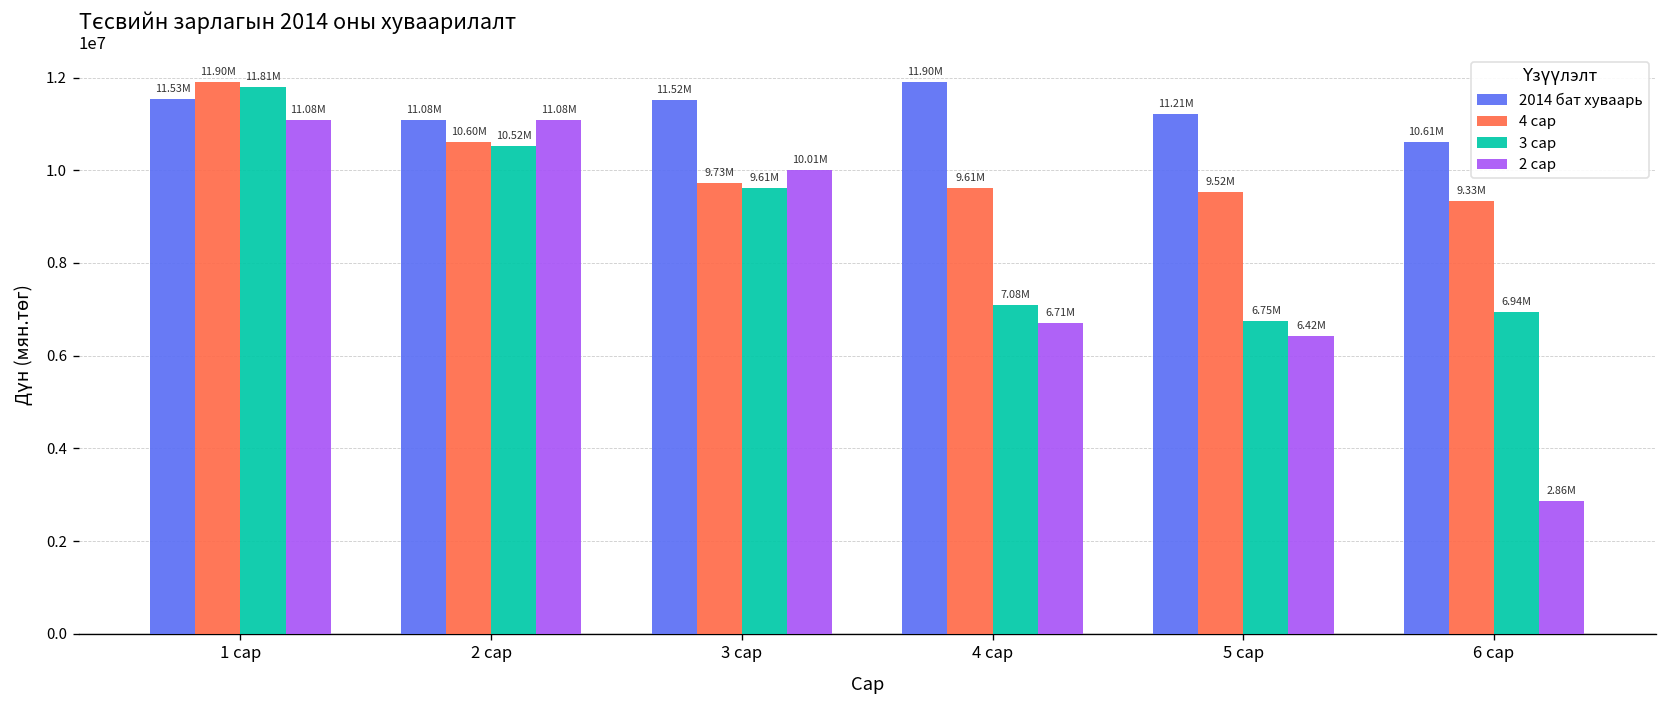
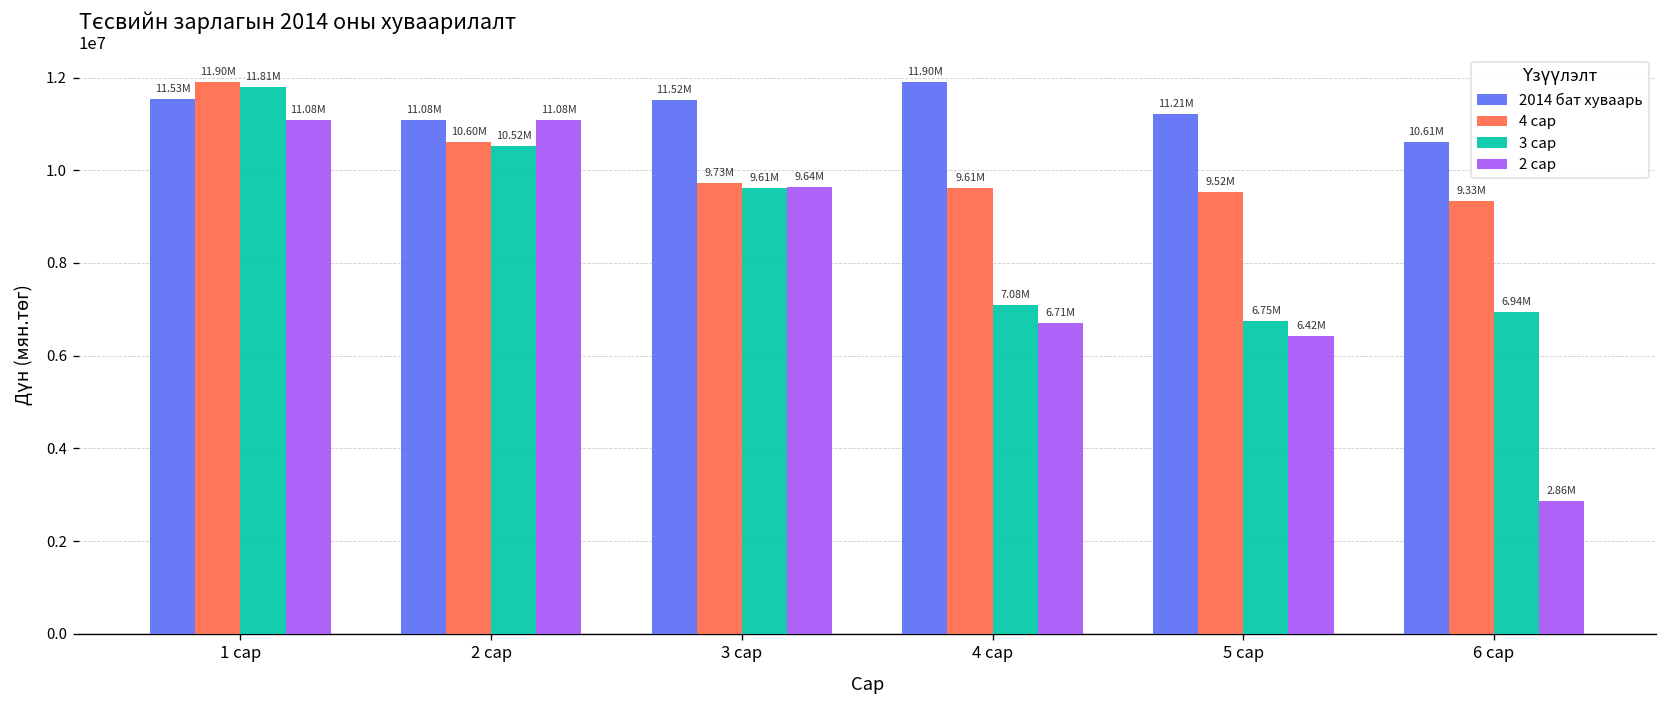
2 сар, 3 сар: 10.01M -> 9.64M
